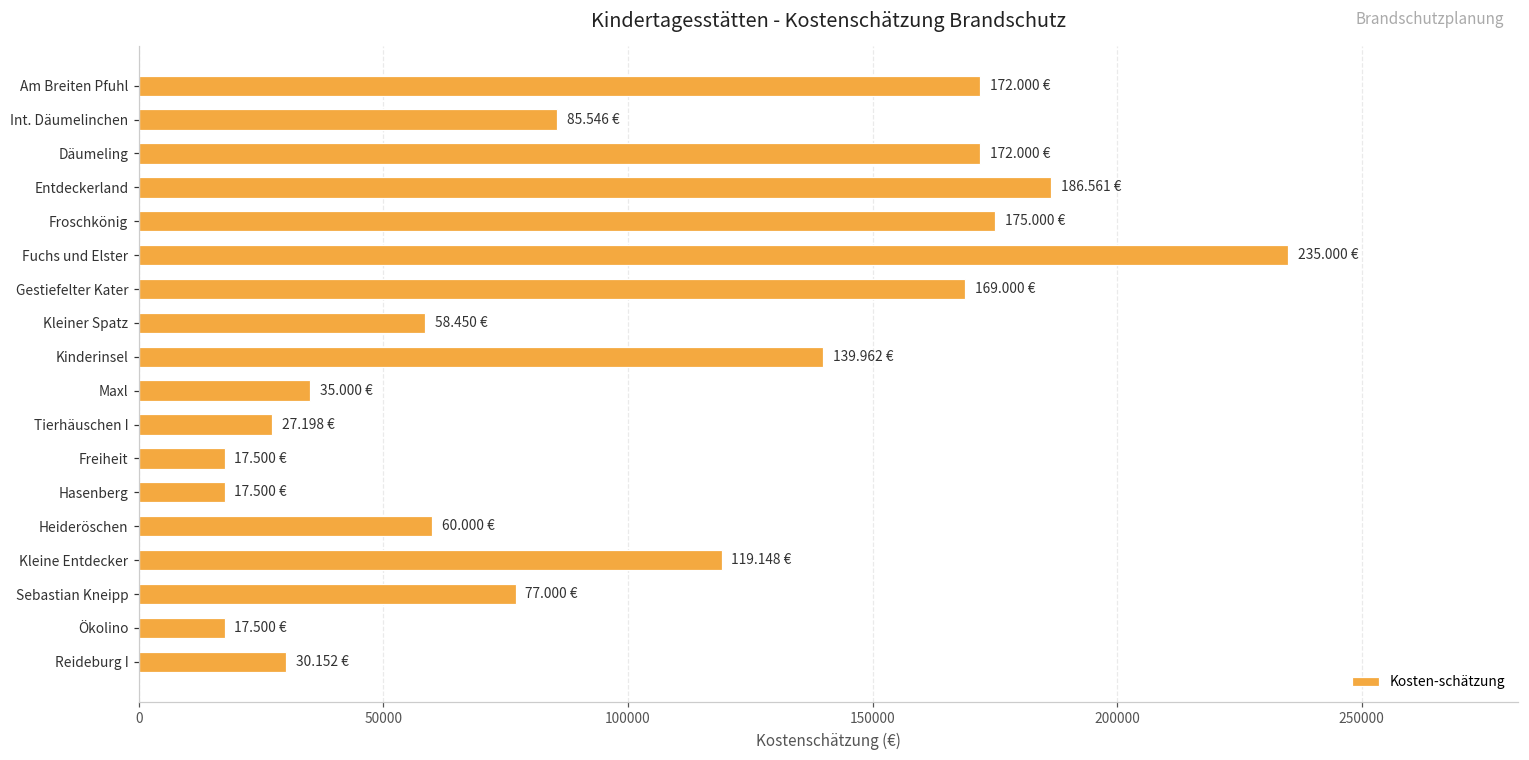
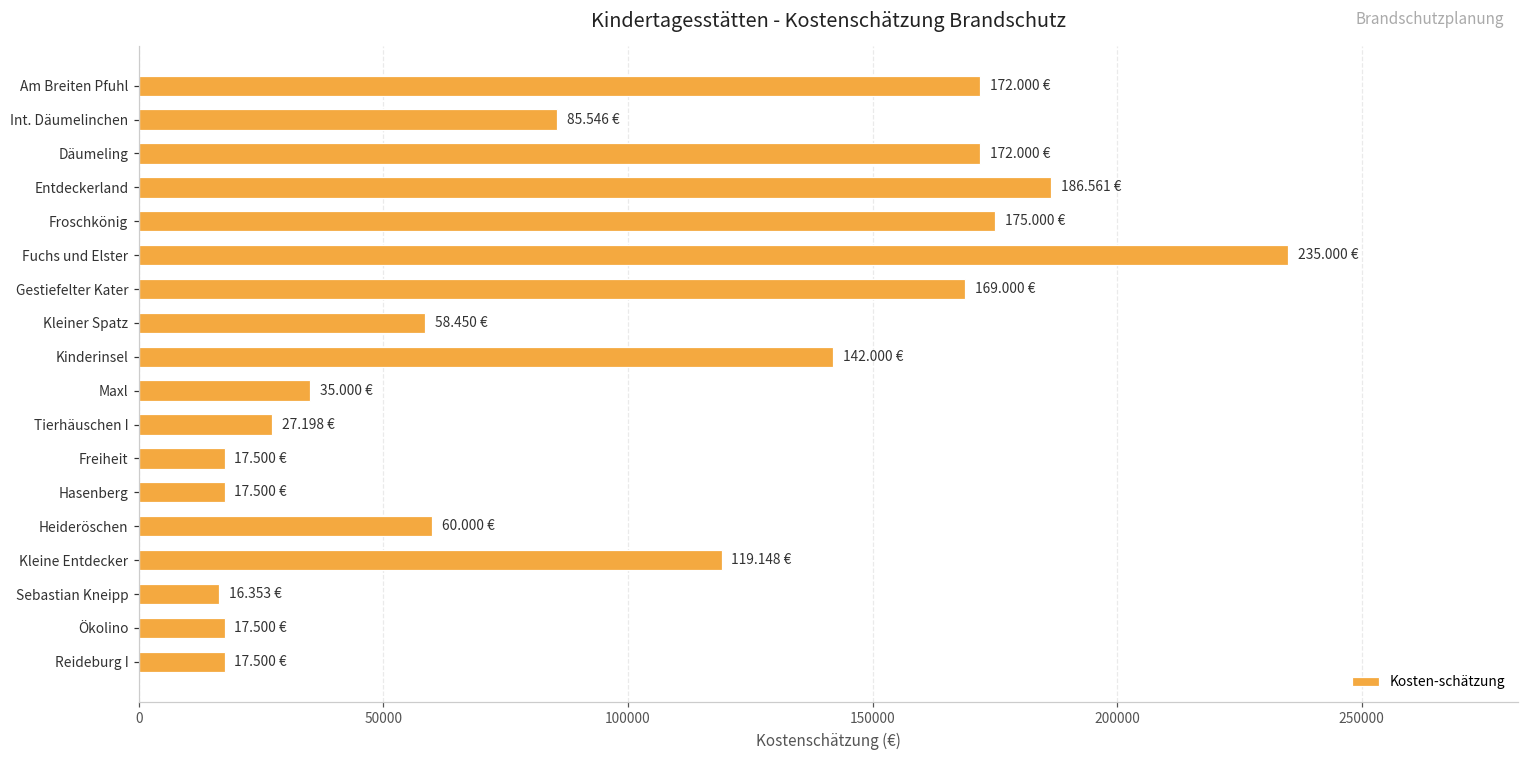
Kinderinsel: 139.962 -> 142.000
Sebastian Kneipp: 77.000 -> 16.353
Reideburg I: 30.152 -> 17.500
